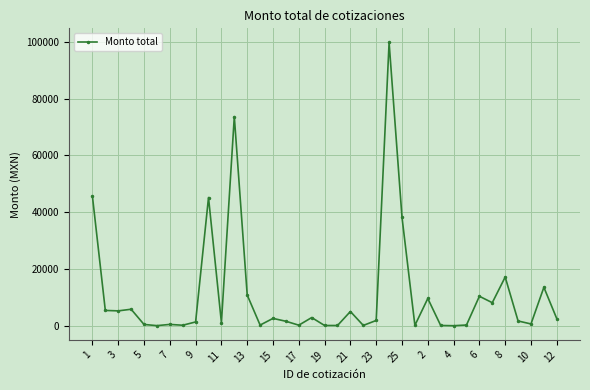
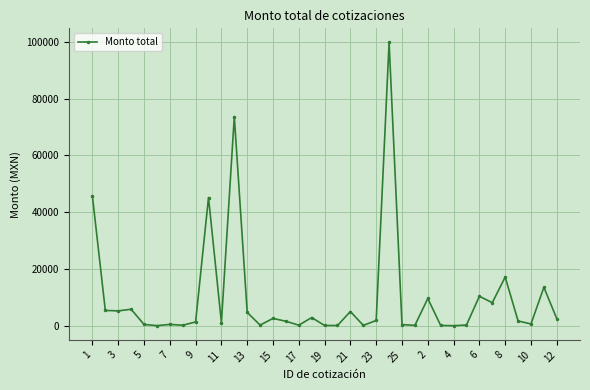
13: 11000 -> 5000
25: 38000 -> 0
